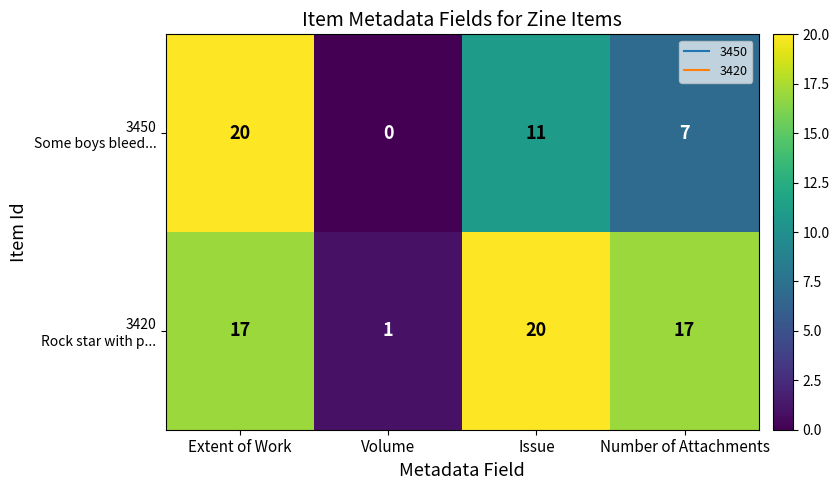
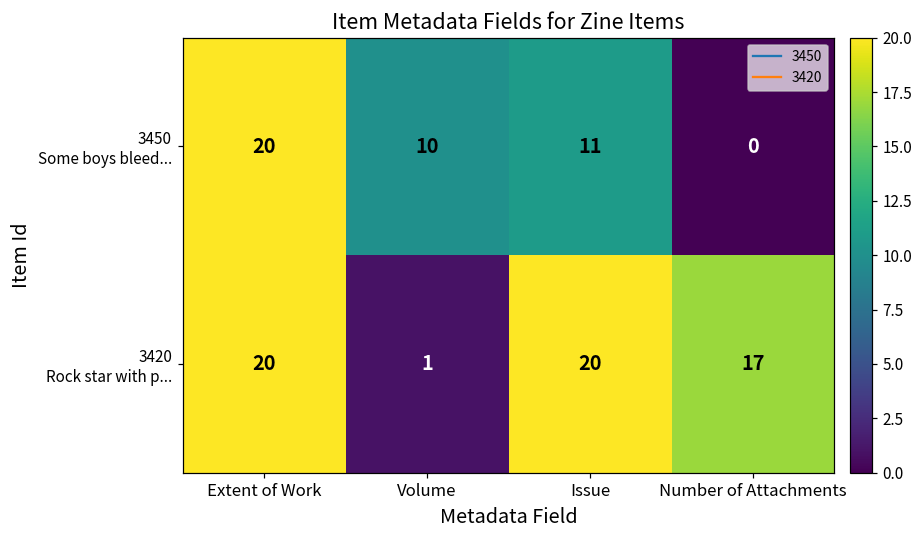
3450 Some boys bleed..., Volume: 0 -> 10
3450 Some boys bleed..., Number of Attachments: 7 -> 0
3420 Rock star with p..., Extent of Work: 17 -> 20
